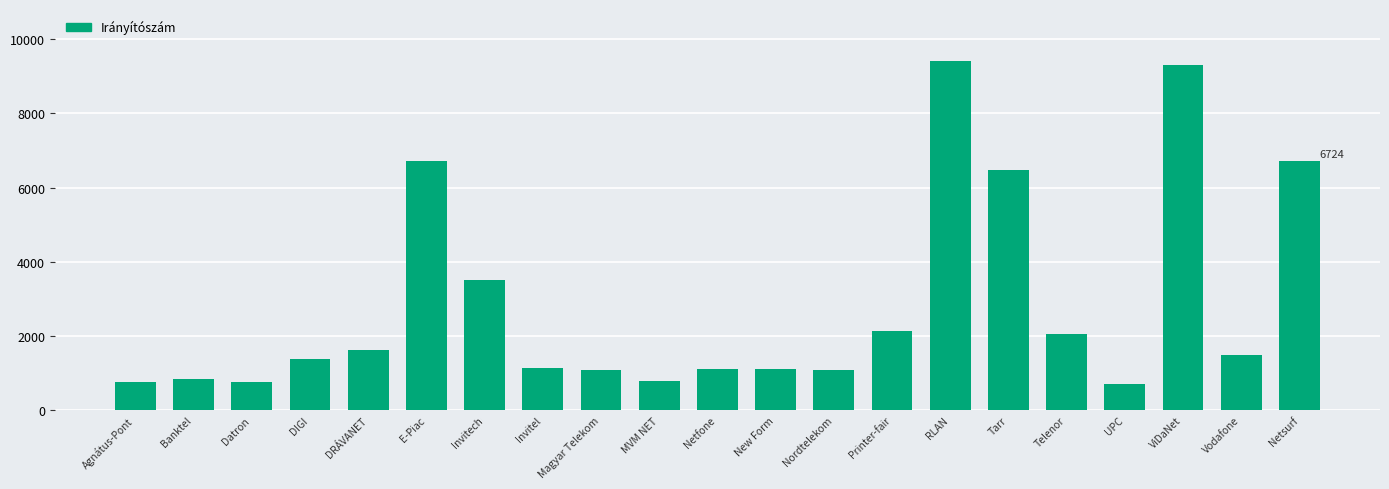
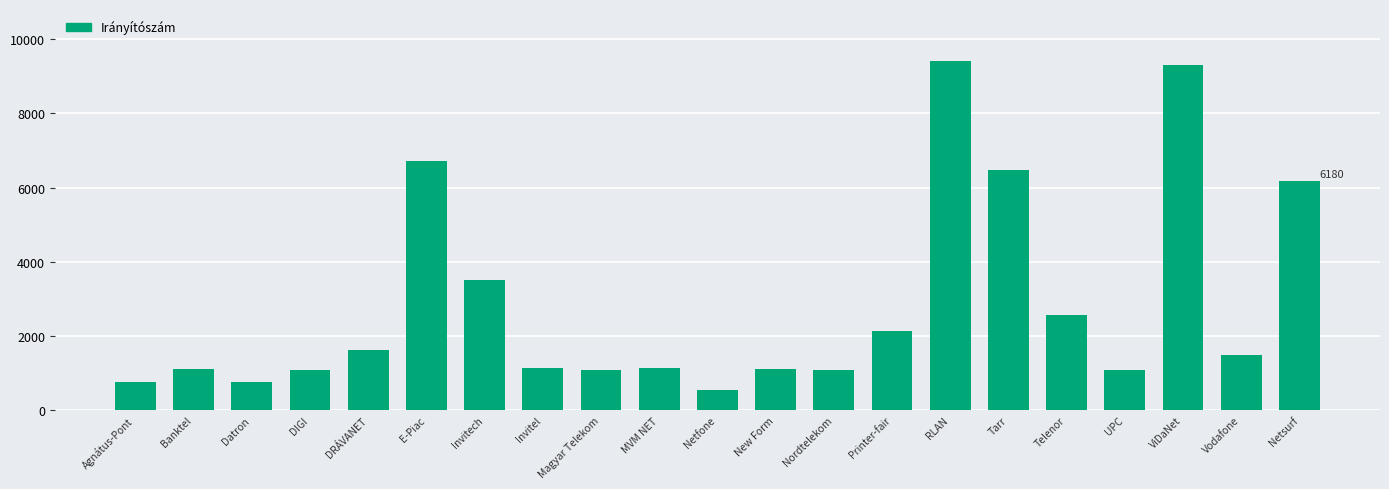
Banktel: 800 -> 1100
DIGI: 1400 -> 1100
MVM NET: 800 -> 1100
Netfone: 1100 -> 500
Telenor: 2000 -> 2600
UPC: 700 -> 1100
Netsurf: 6724 -> 6180
